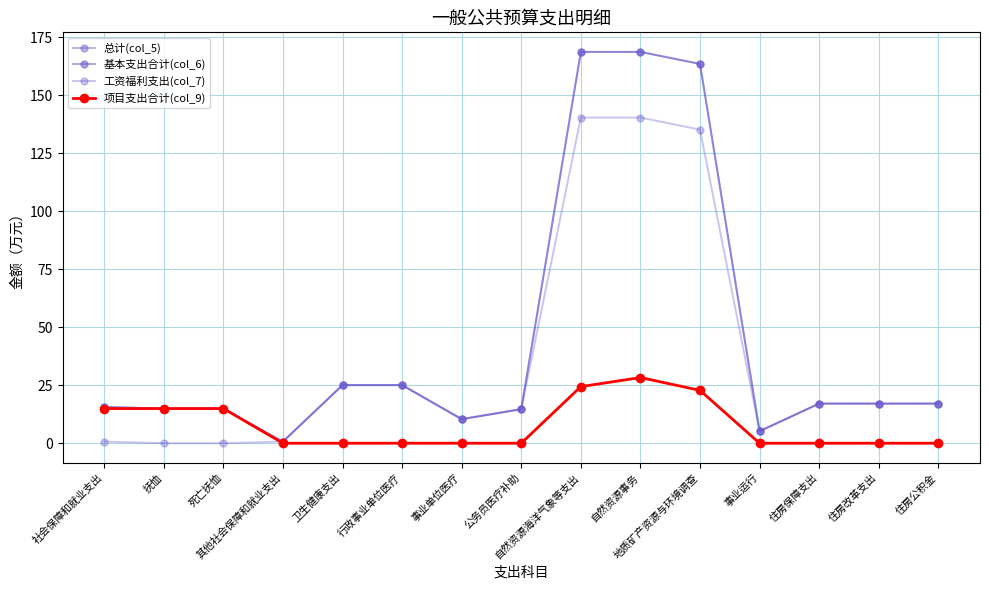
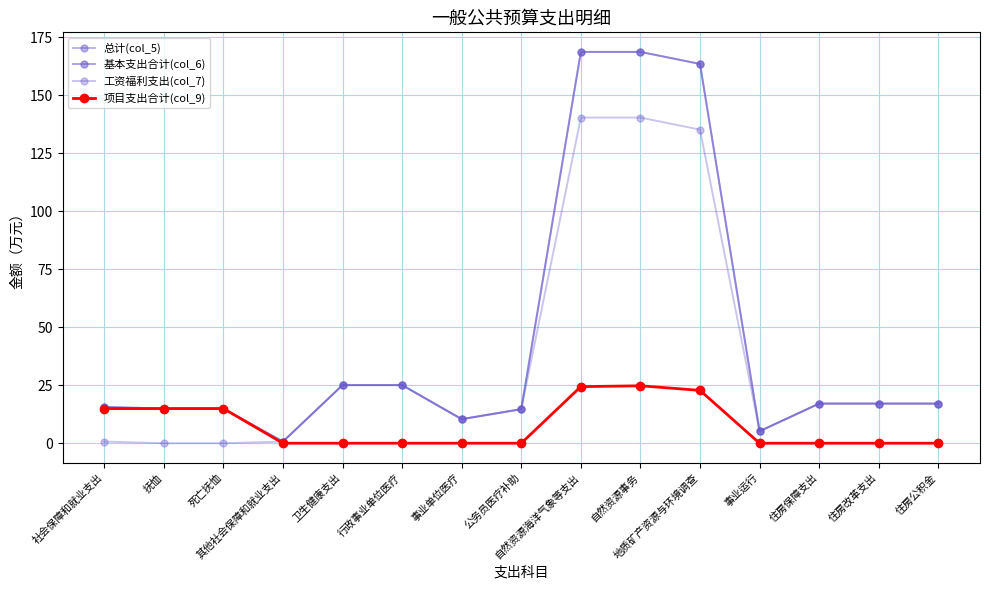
项目支出合计(col_9), 自然资源事务: 28 -> 25
